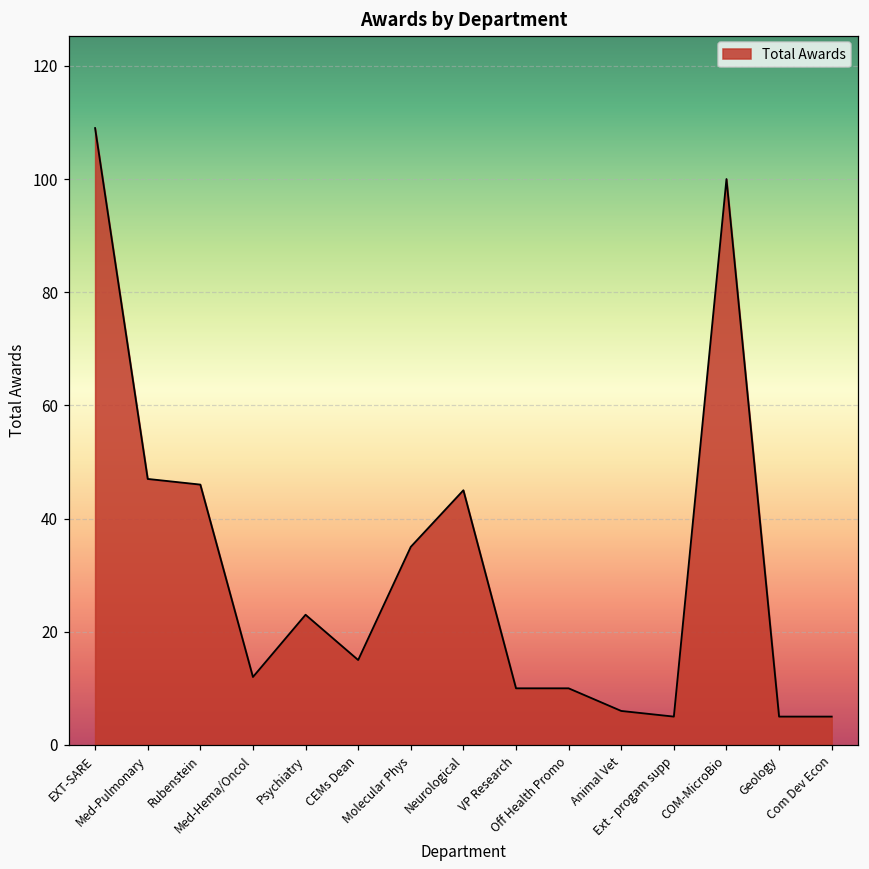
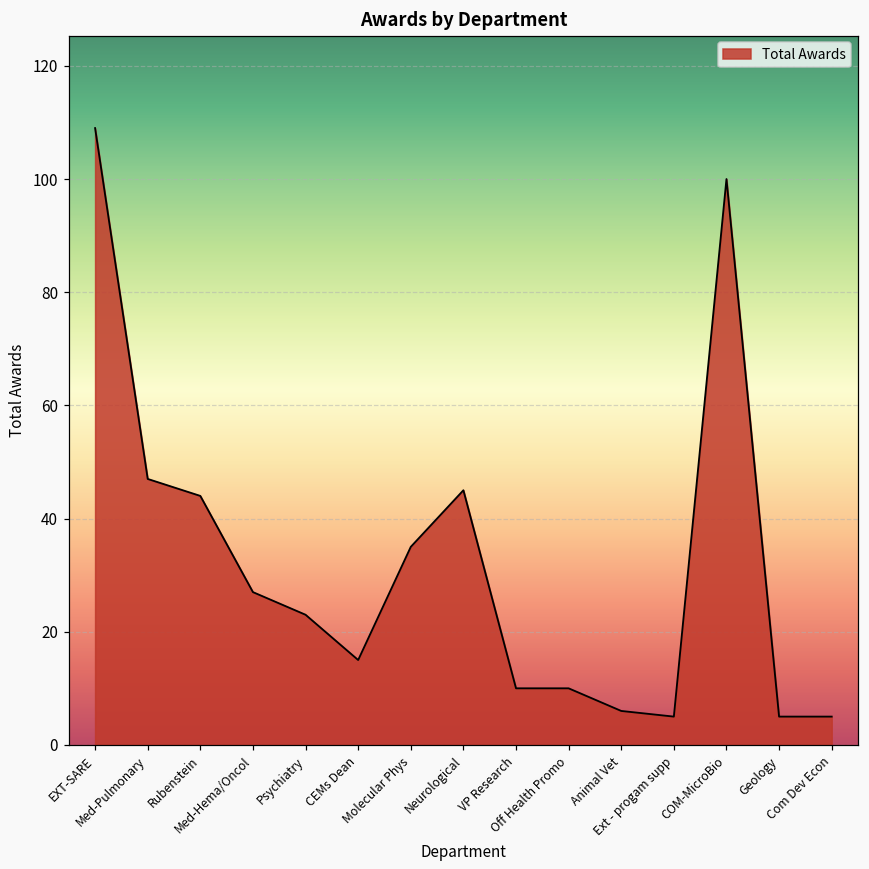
Rubenstein: 46 -> 44
Med-Hema/Oncol: 12 -> 27
